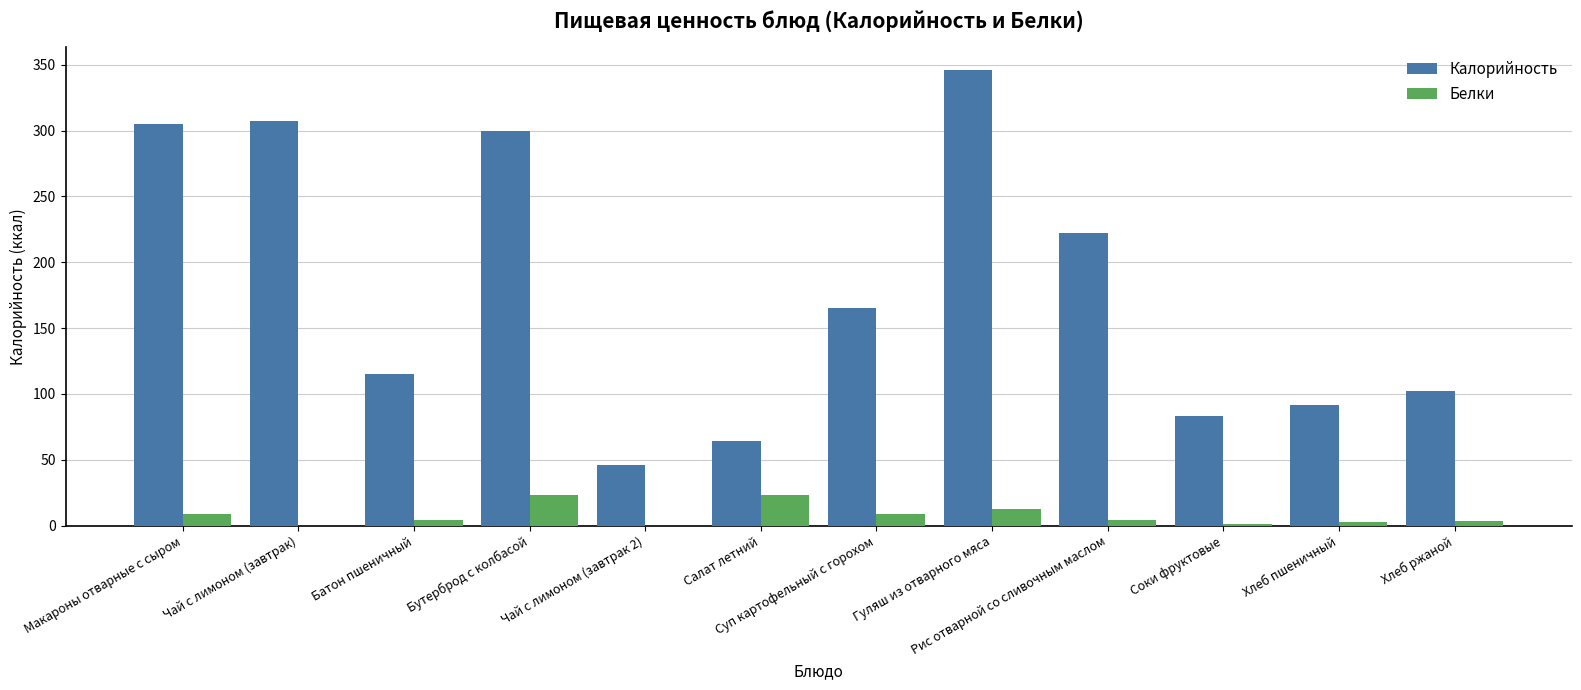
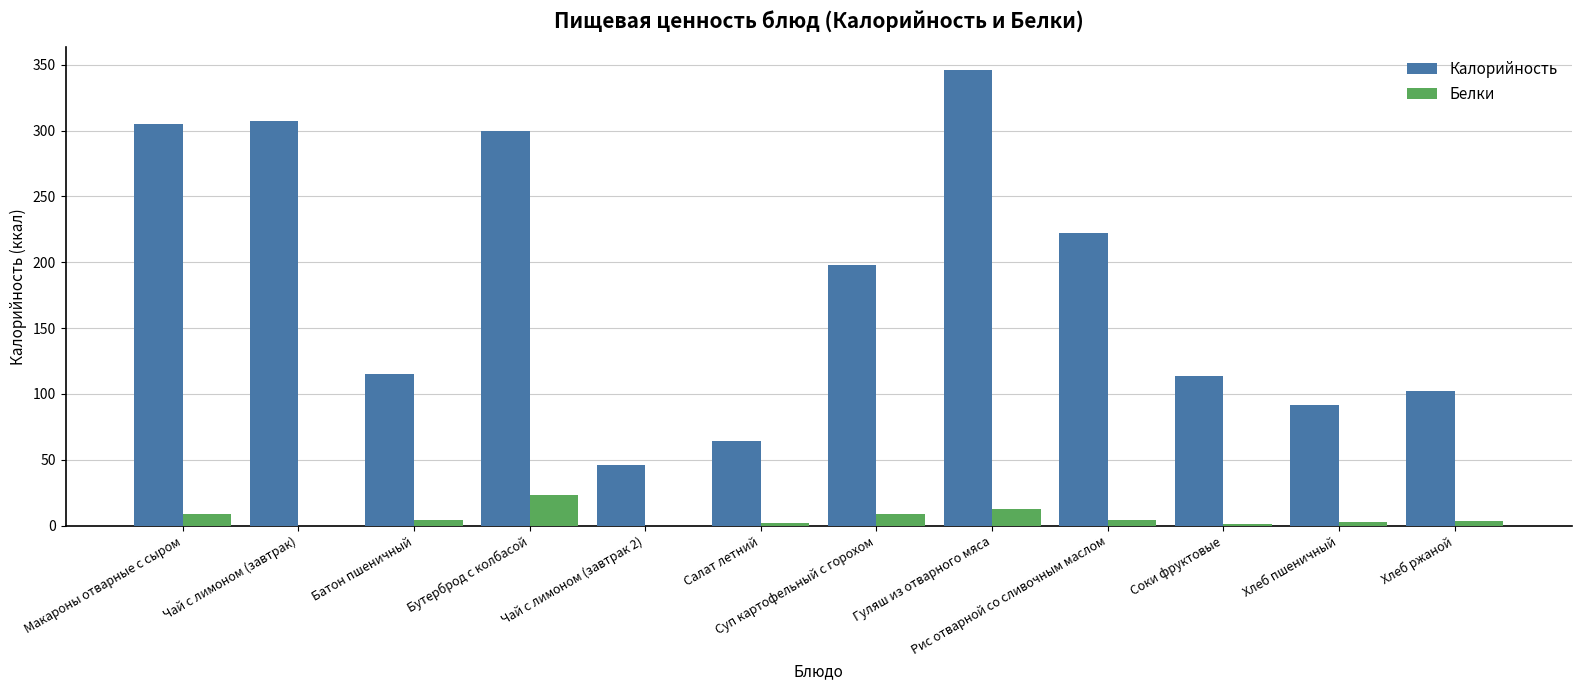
Белки, Салат летний: 23 -> 2
Калорийность, Суп картофельный с горохом: 165 -> 198
Калорийность, Соки фруктовые: 83 -> 114
